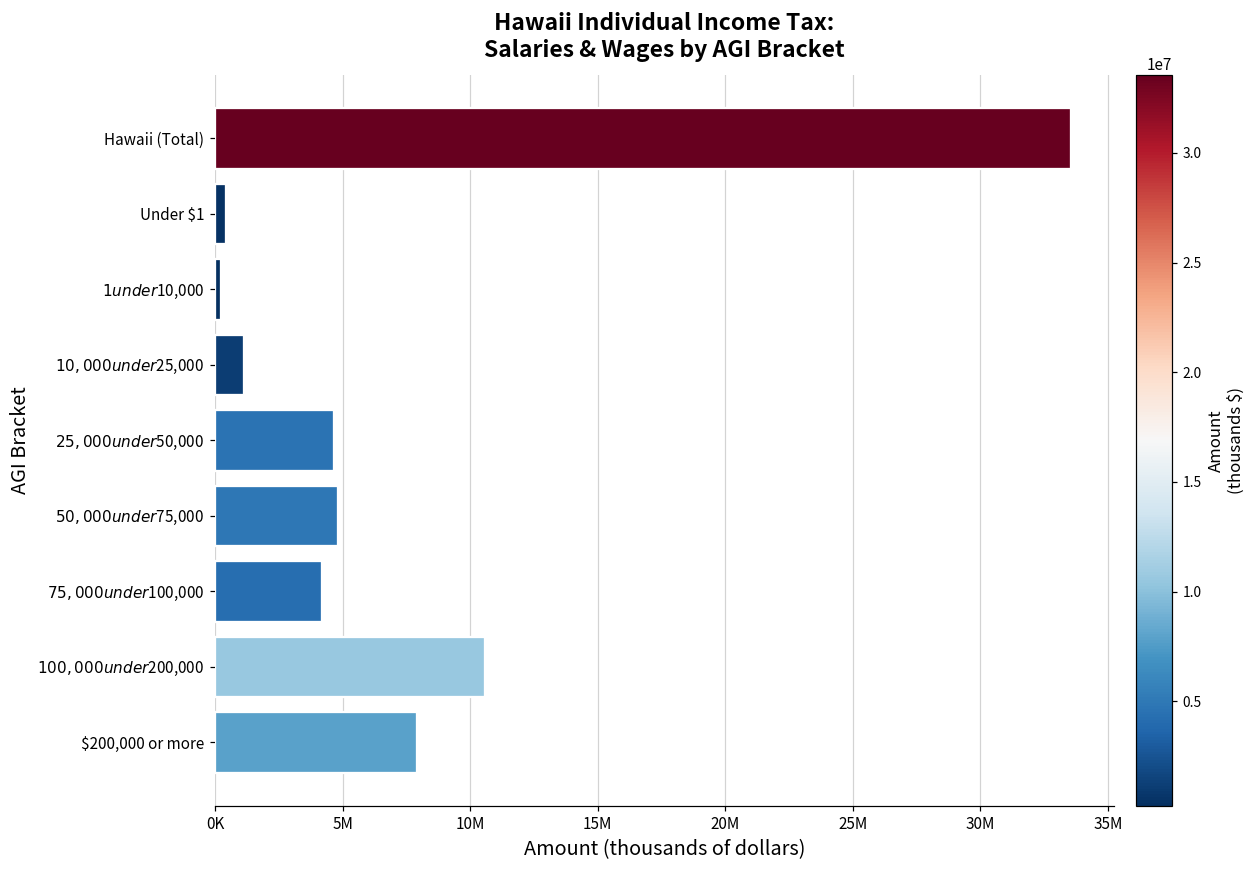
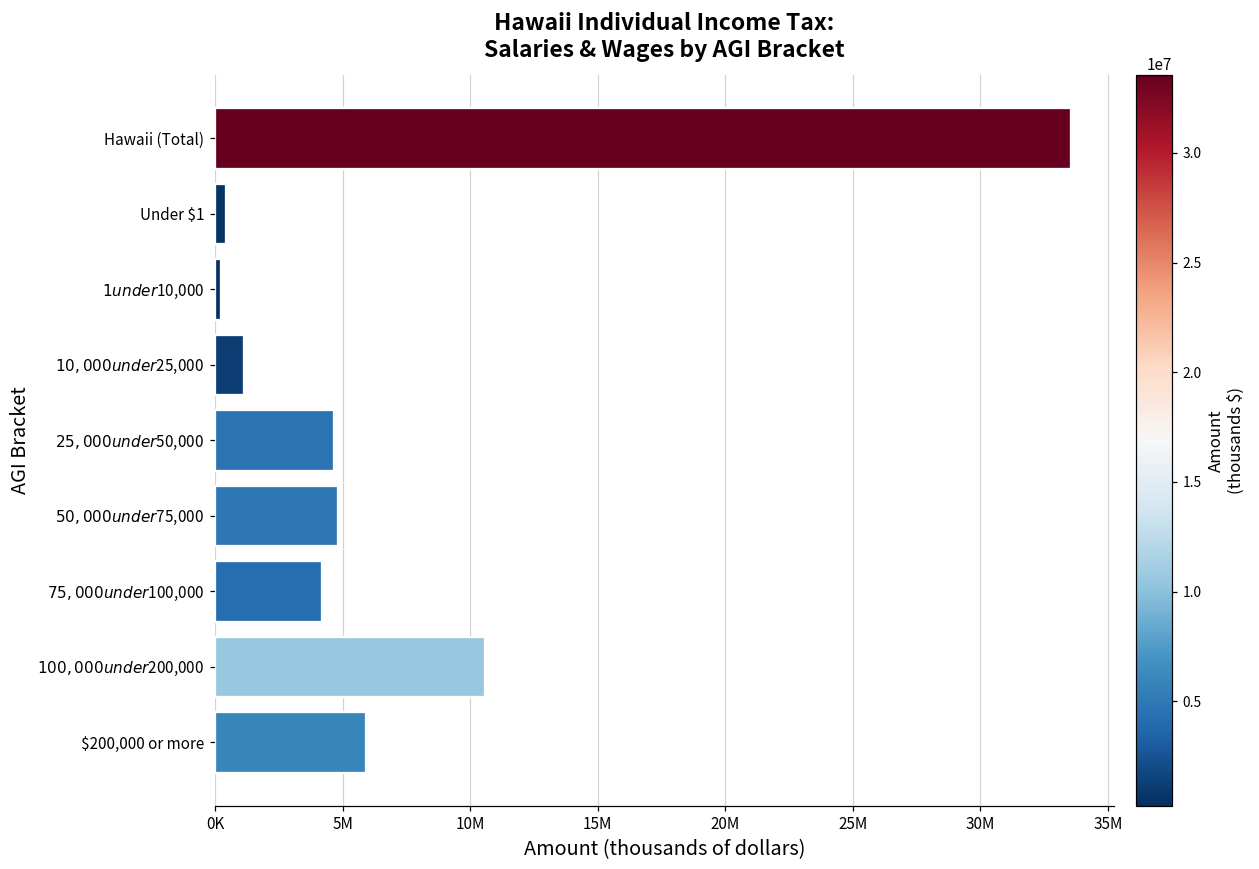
$200,000 or more: 7900000 -> 5900000
